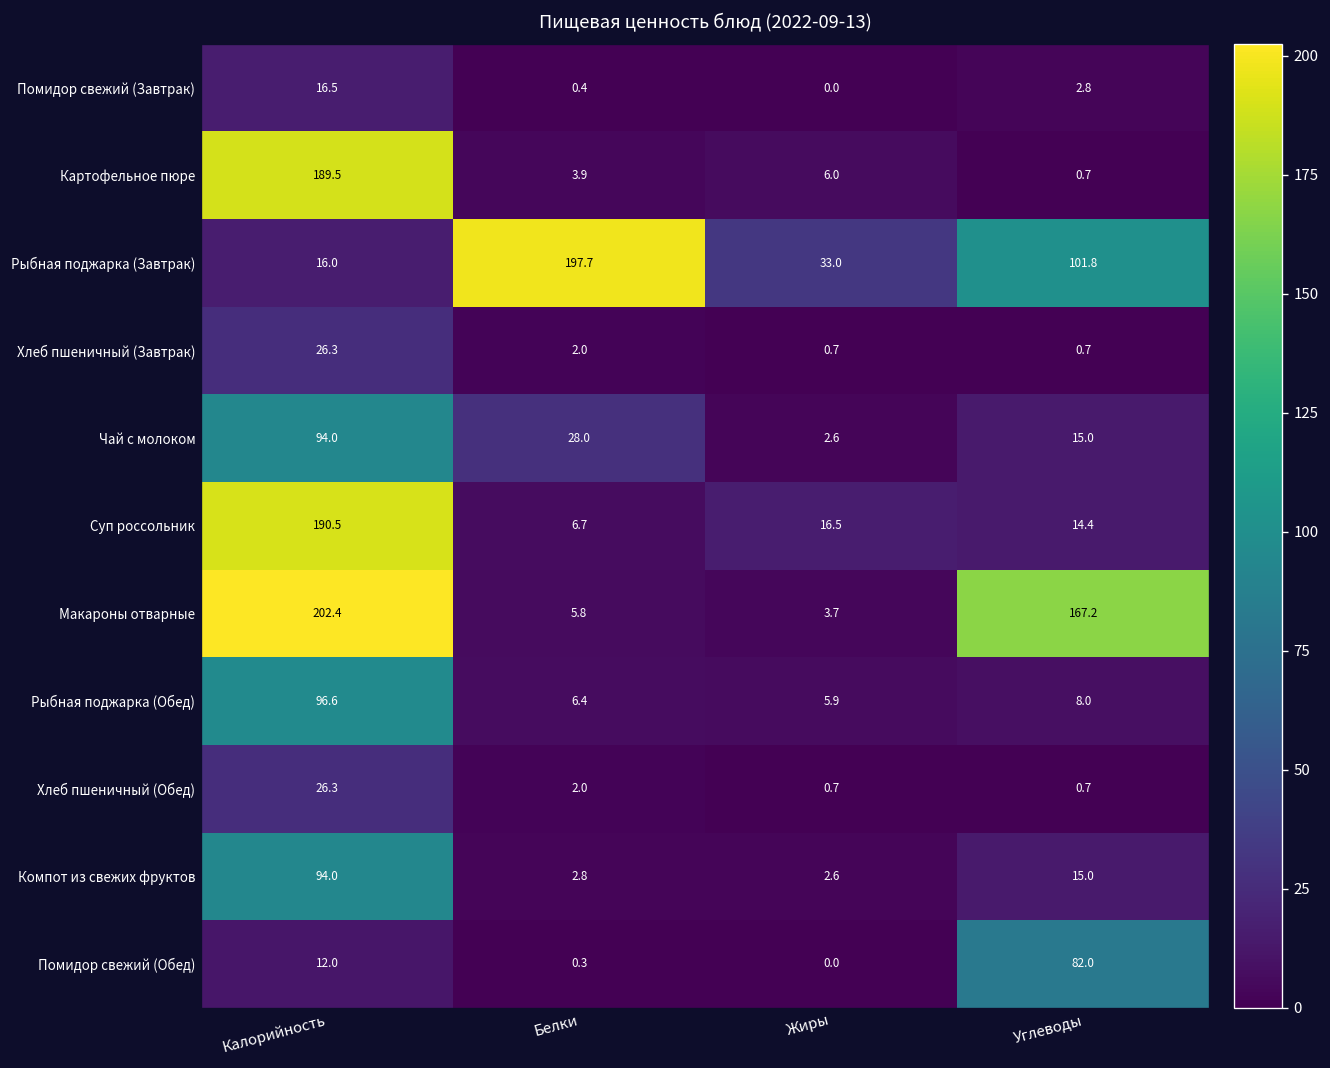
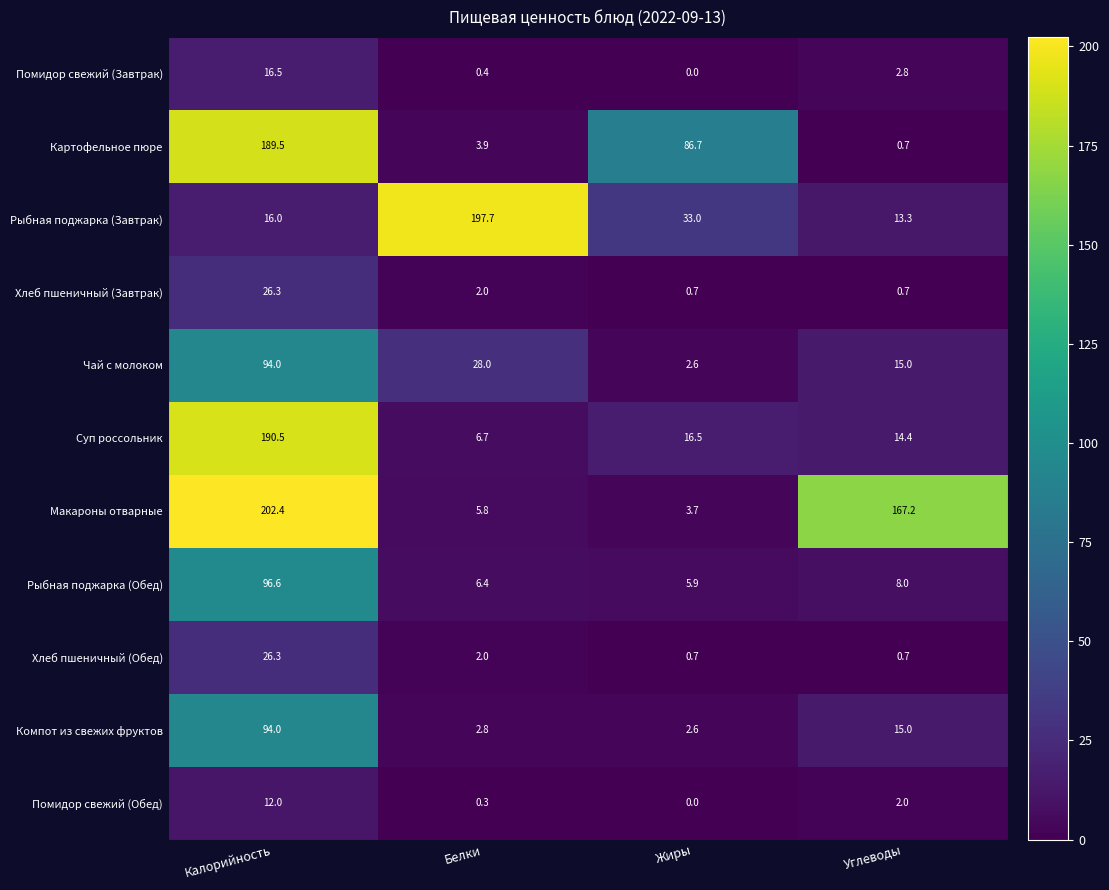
Картофельное пюре, Жиры: 6.0 -> 86.7
Рыбная поджарка (Завтрак), Углеводы: 101.8 -> 13.3
Помидор свежий (Обед), Углеводы: 82.0 -> 2.0
